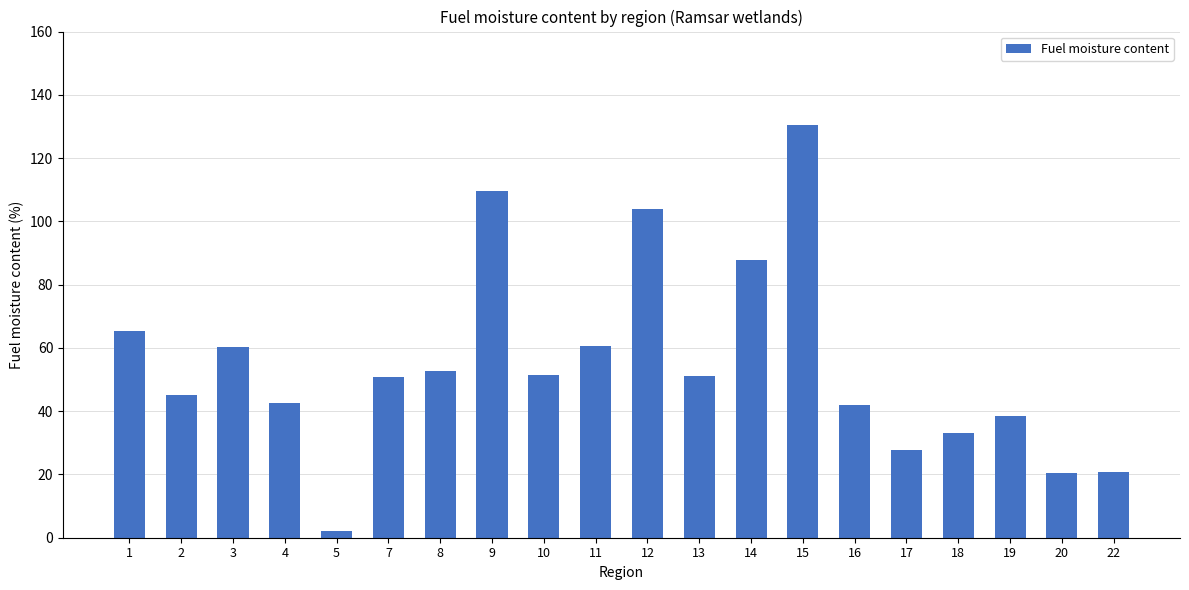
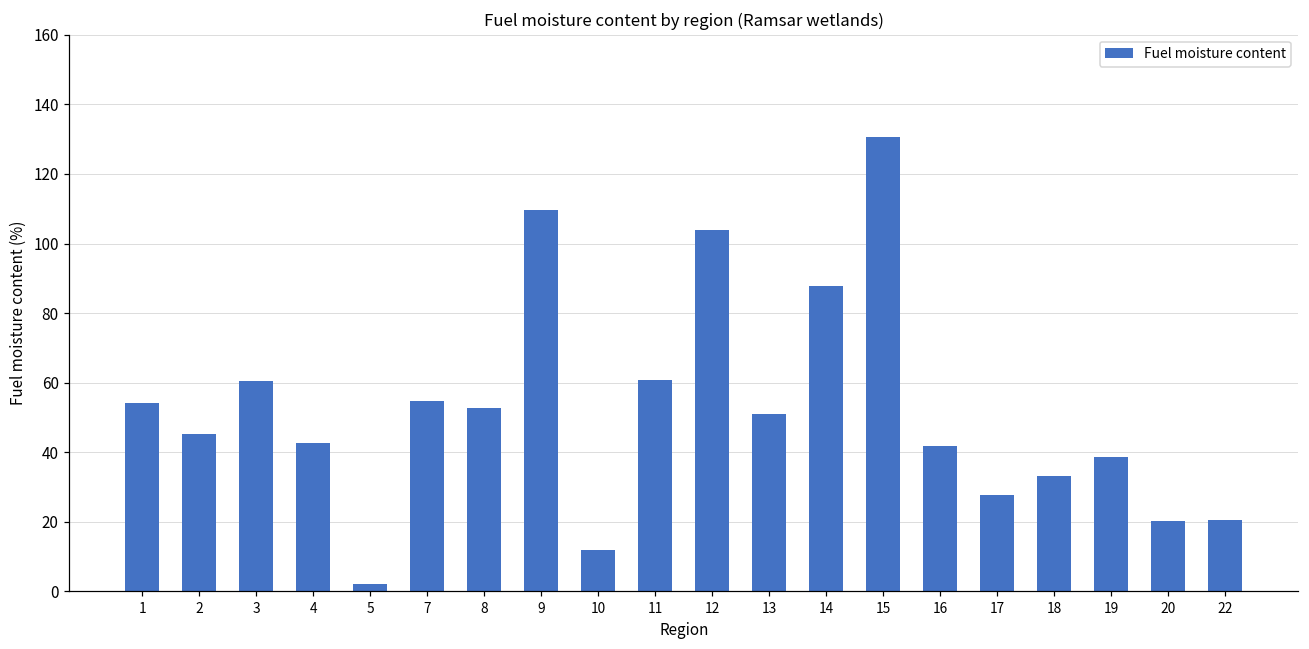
1: 66 -> 54
7: 51 -> 55
10: 51 -> 12
